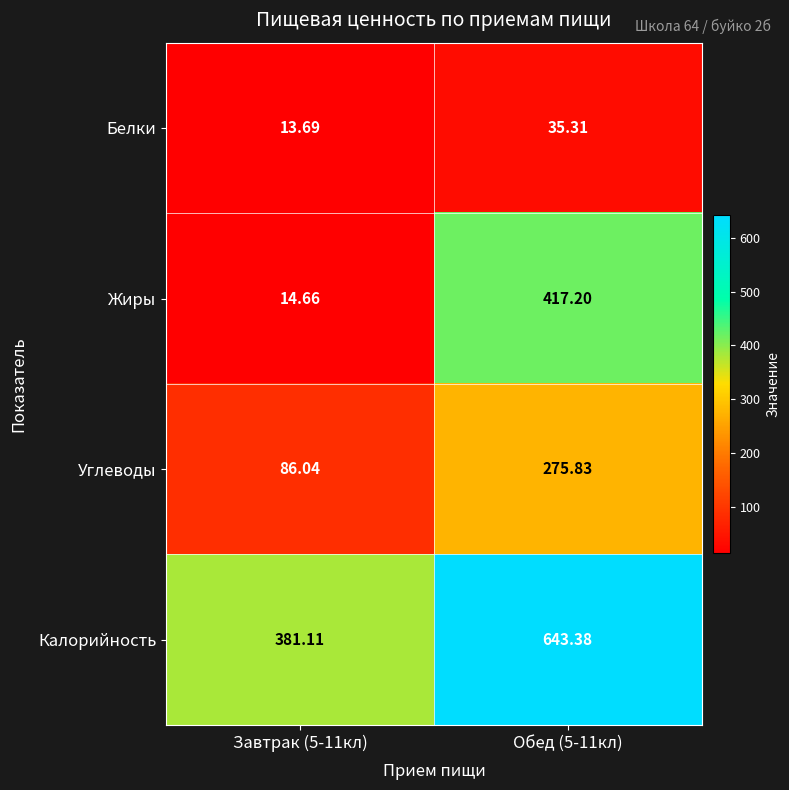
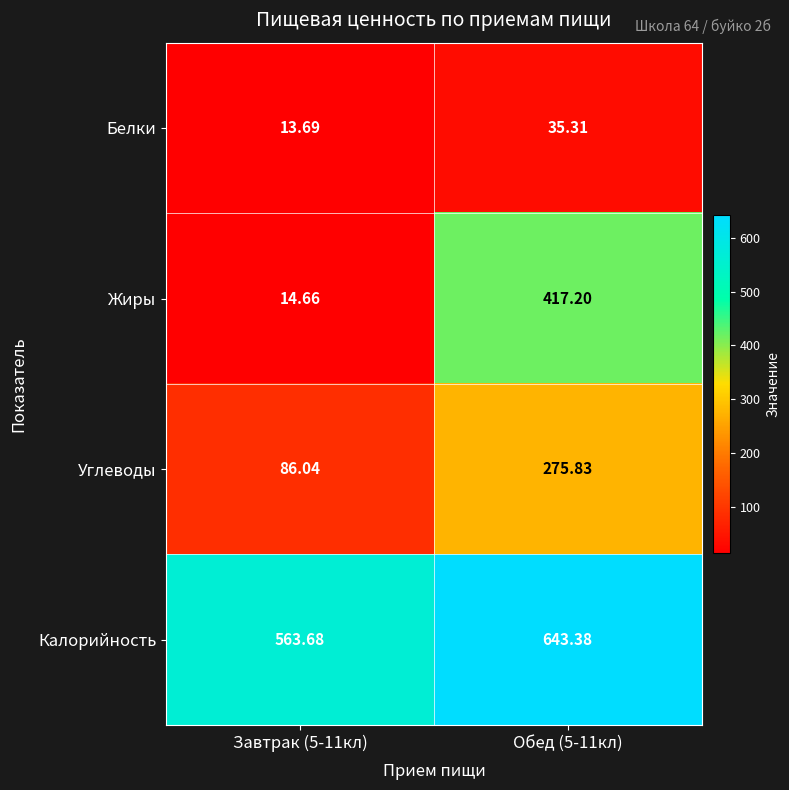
Калорийность, Завтрак (5-11кл): 381.11 -> 563.68
